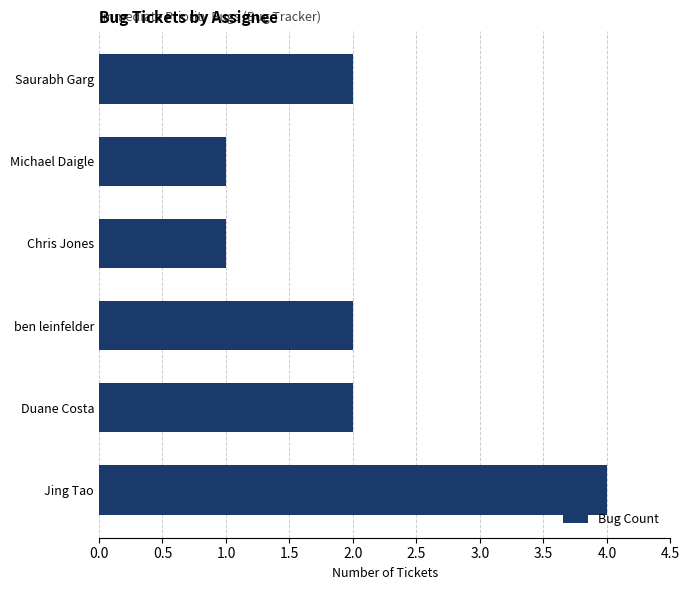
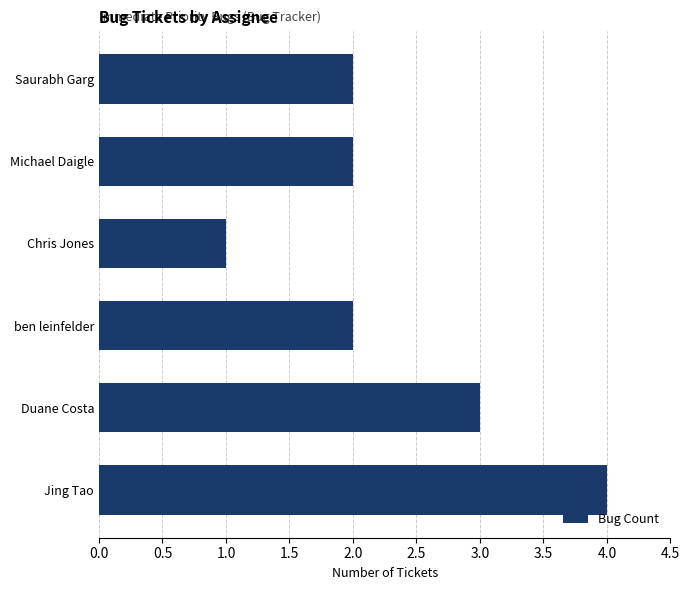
Michael Daigle: 1 -> 2
Duane Costa: 2 -> 3
